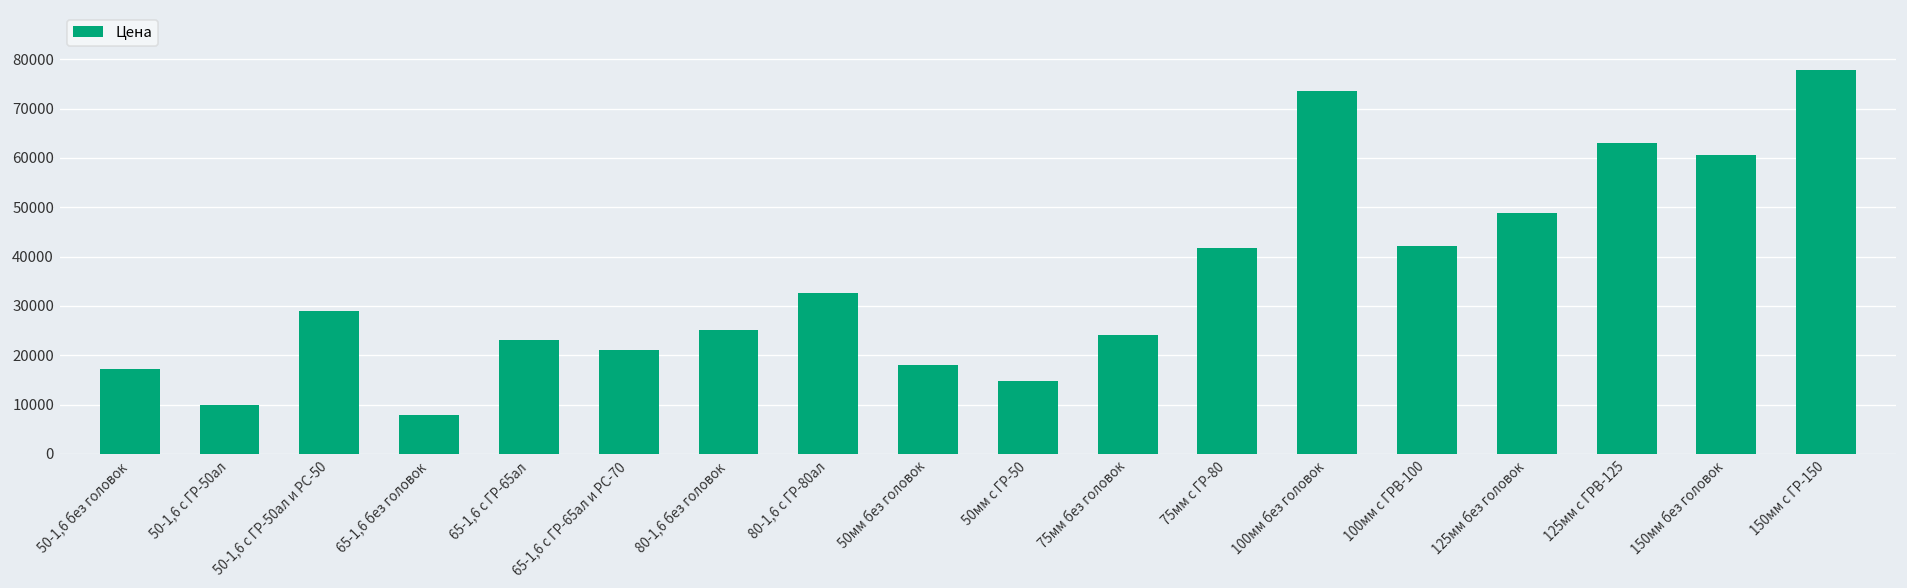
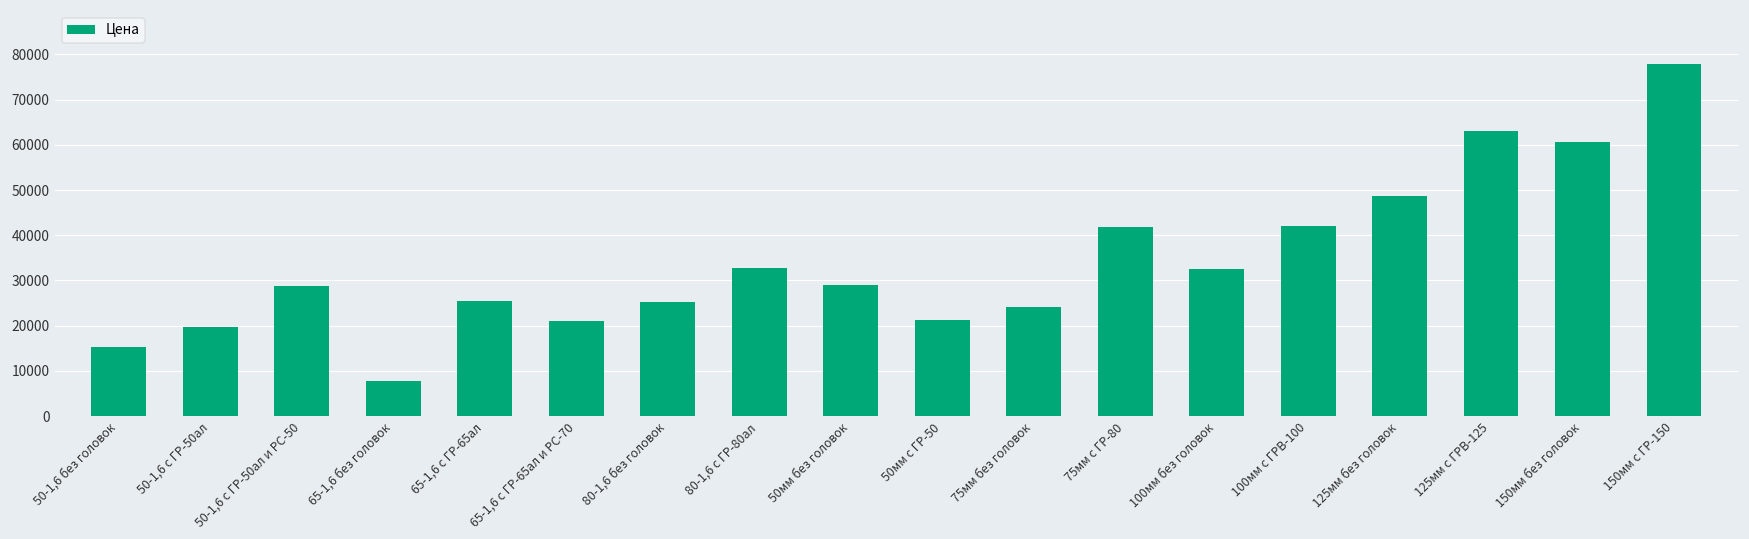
50-1,6 без головок: 17000 -> 15000
50-1,6 с ГР-50ал: 10000 -> 20000
65-1,6 с ГР-65ал: 23000 -> 25000
50мм без головок: 18000 -> 29000
50мм с ГР-50: 15000 -> 21000
100мм без головок: 74000 -> 32000
